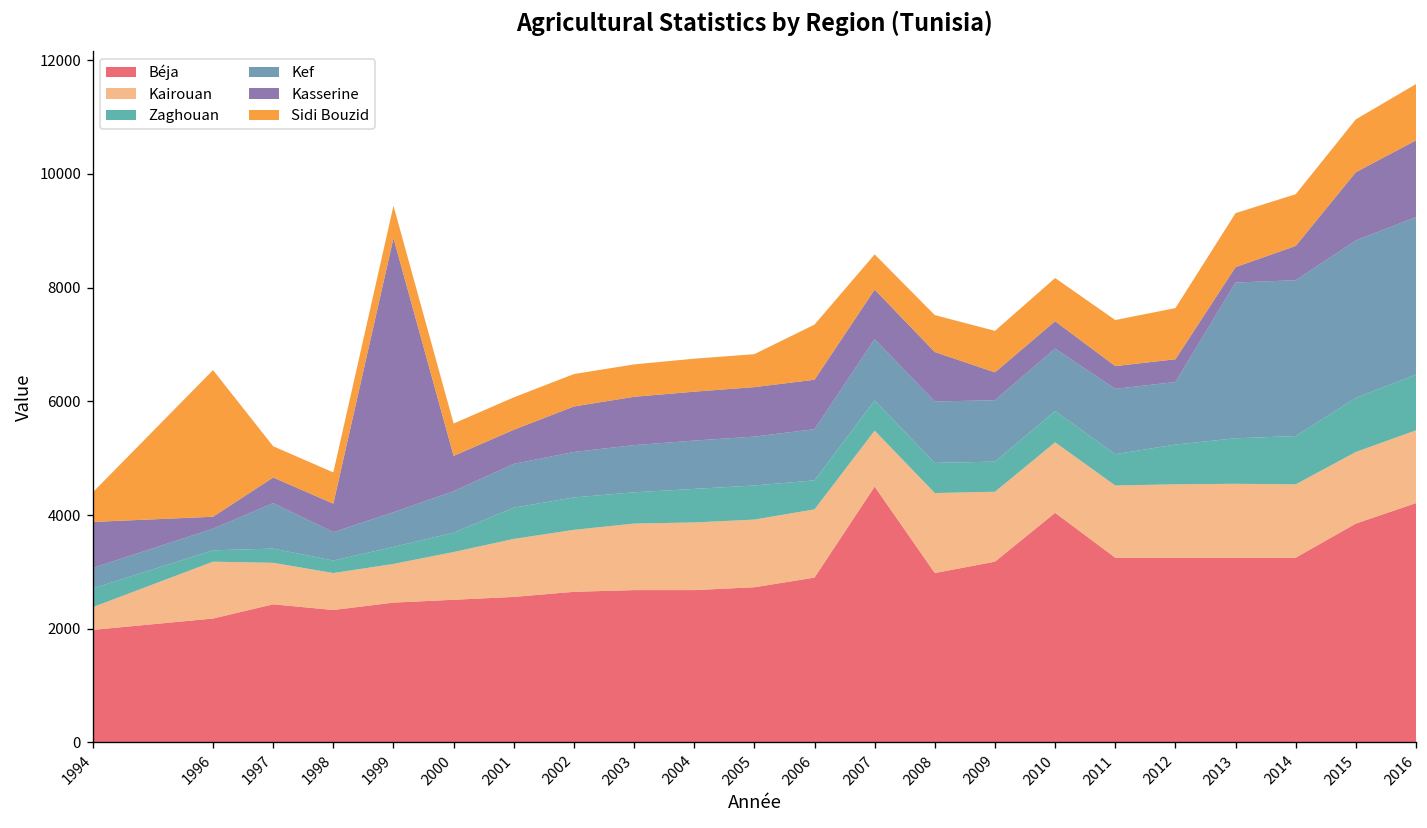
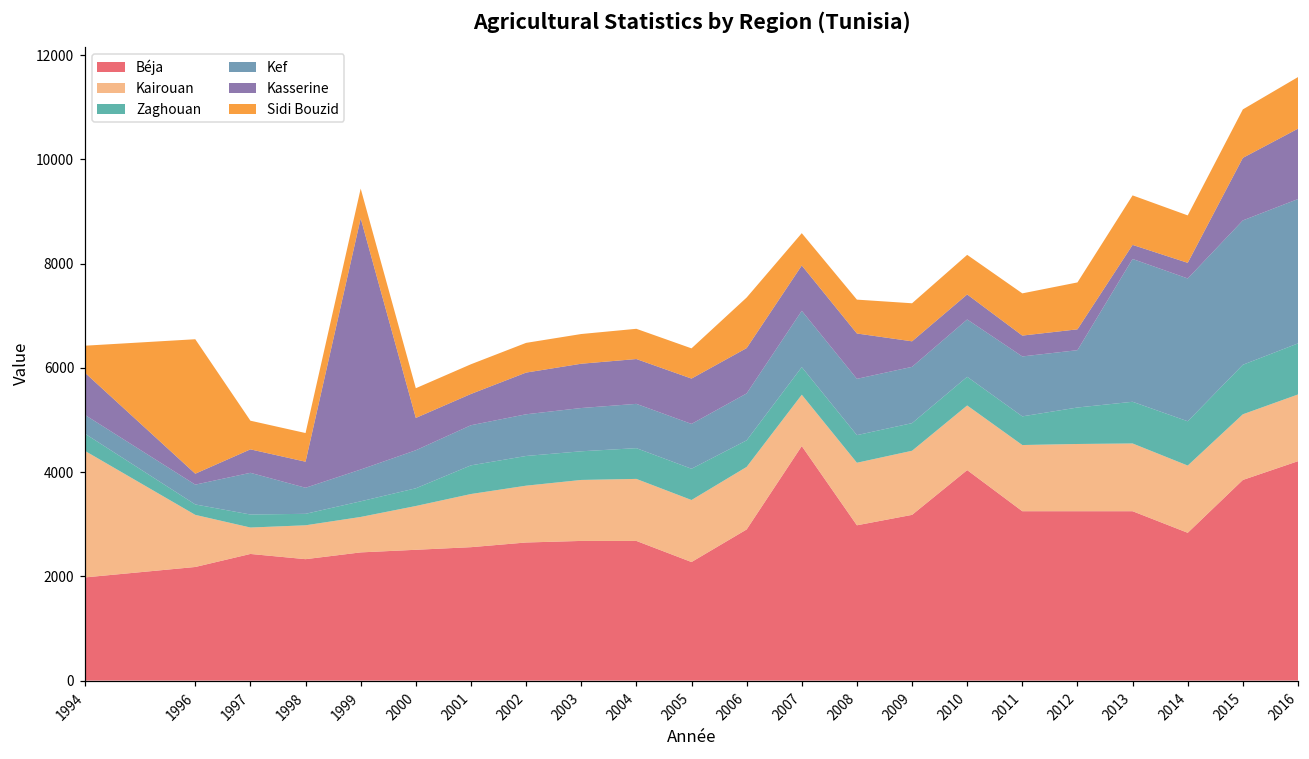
Kairouan, 1994: 400 -> 2400
Kairouan, 1997: 700 -> 500
Béja, 2005: 2700 -> 2300
Kairouan, 2008: 1400 -> 1200
Béja, 2014: 3300 -> 2800
Kasserine, 2014: 600 -> 300
